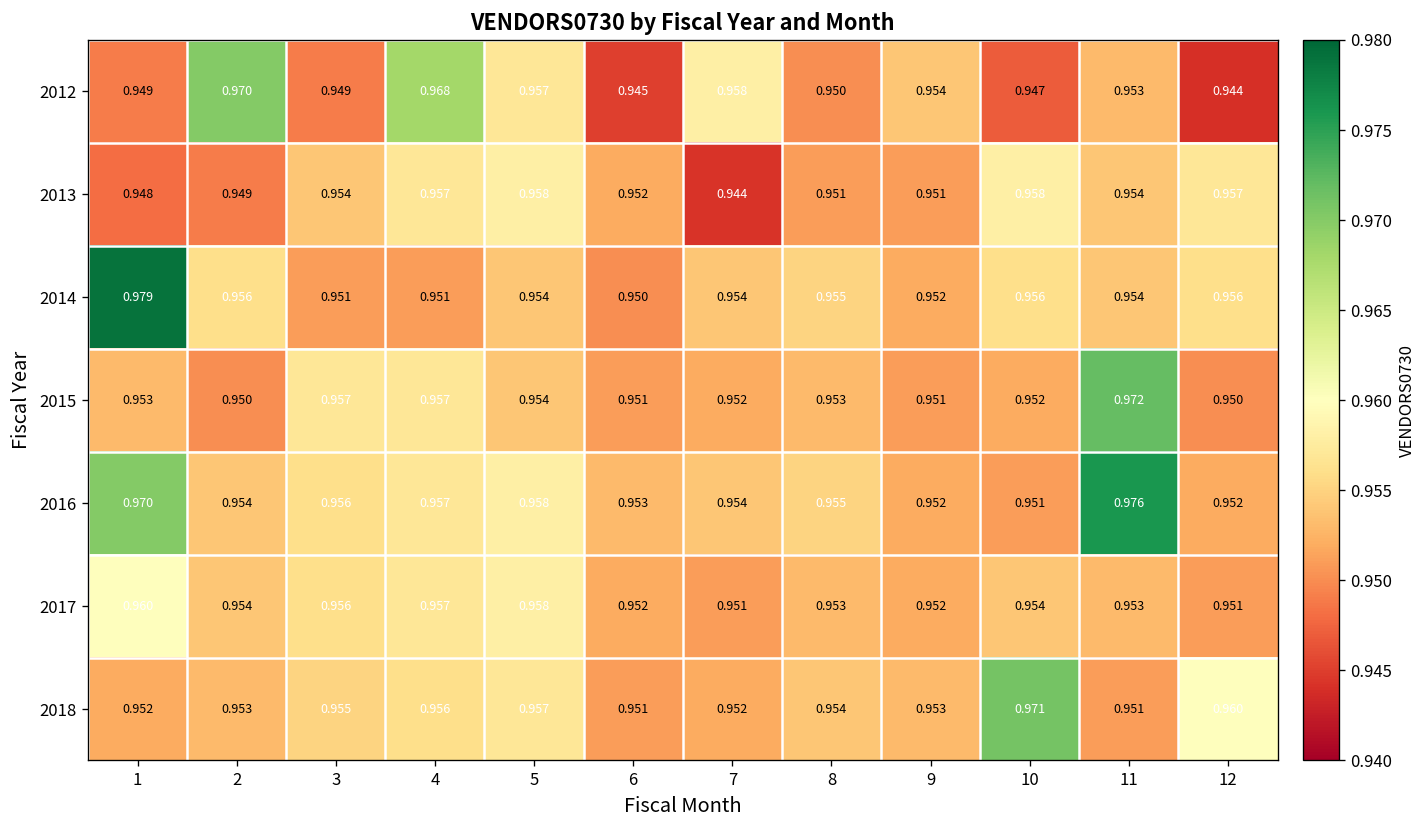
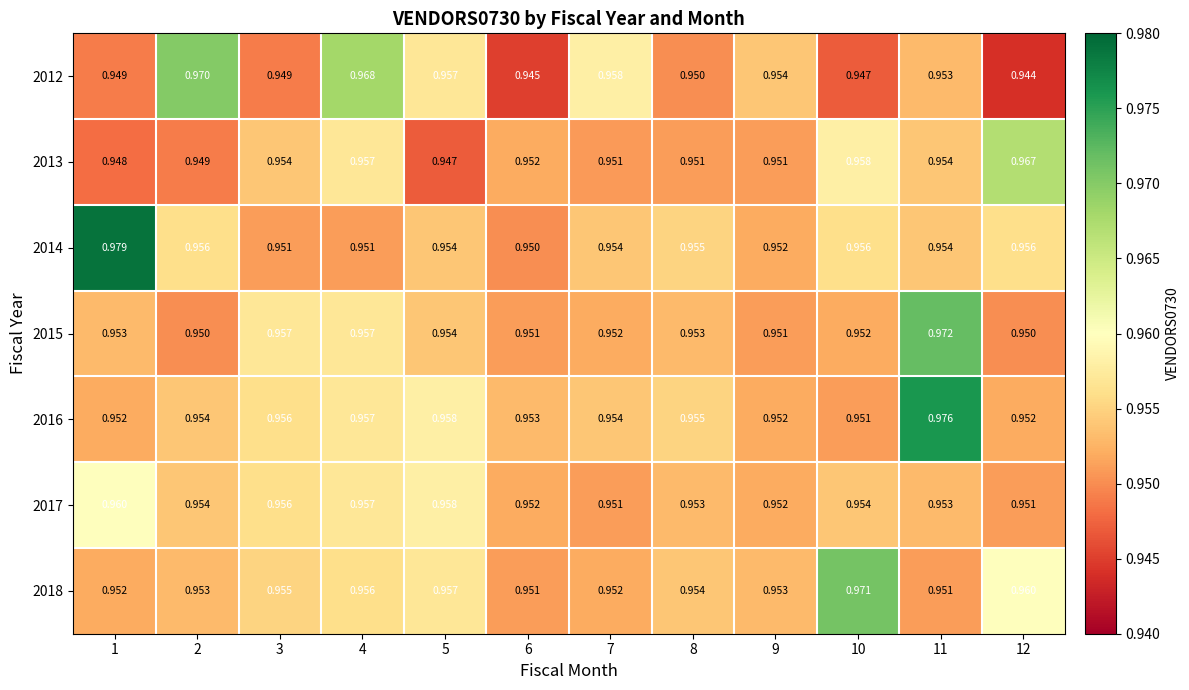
2013, 5: 0.958 -> 0.947
2013, 7: 0.944 -> 0.951
2013, 12: 0.957 -> 0.967
2016, 1: 0.970 -> 0.952
